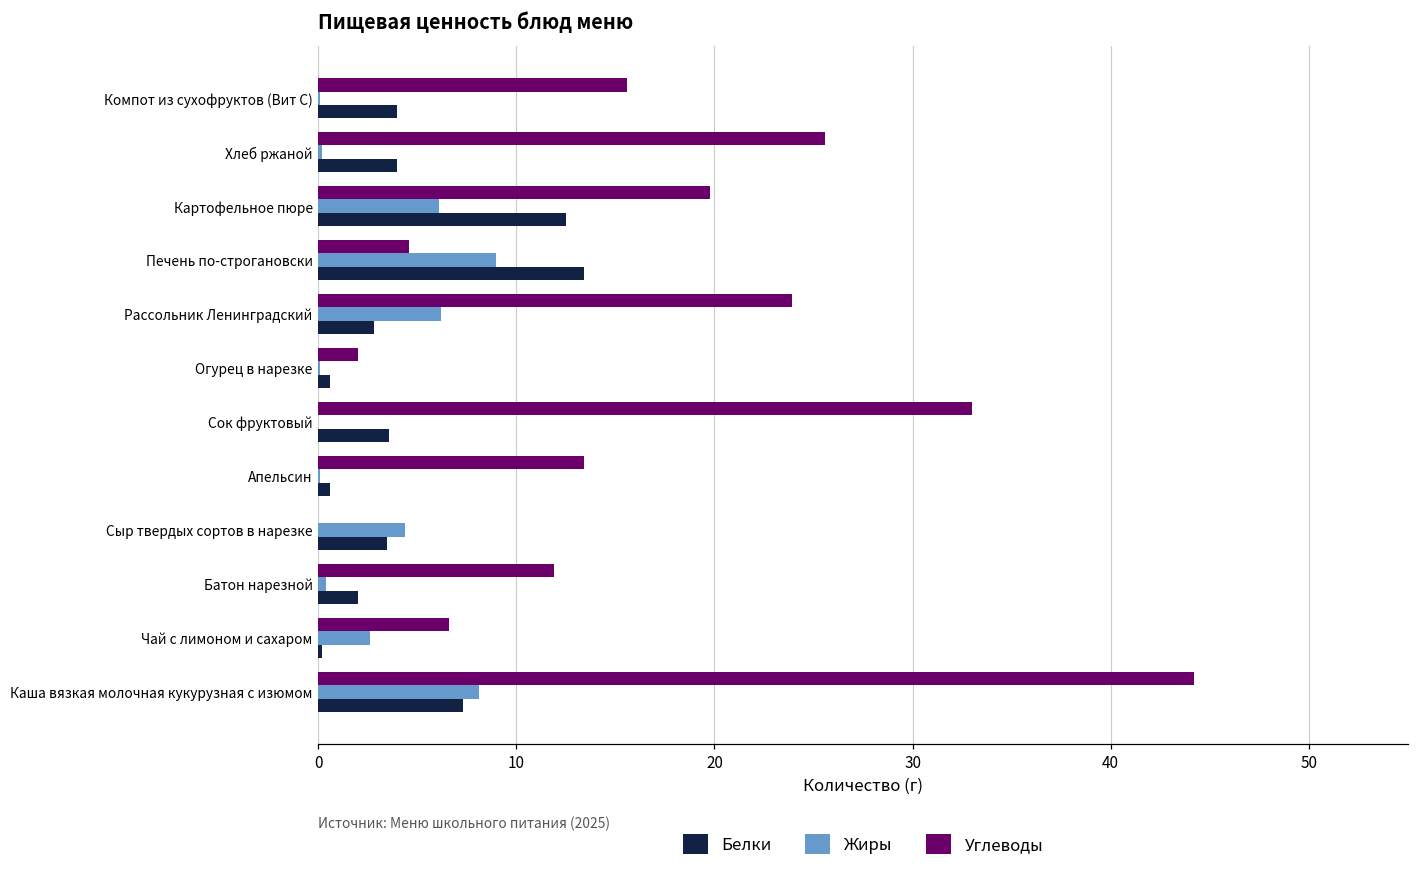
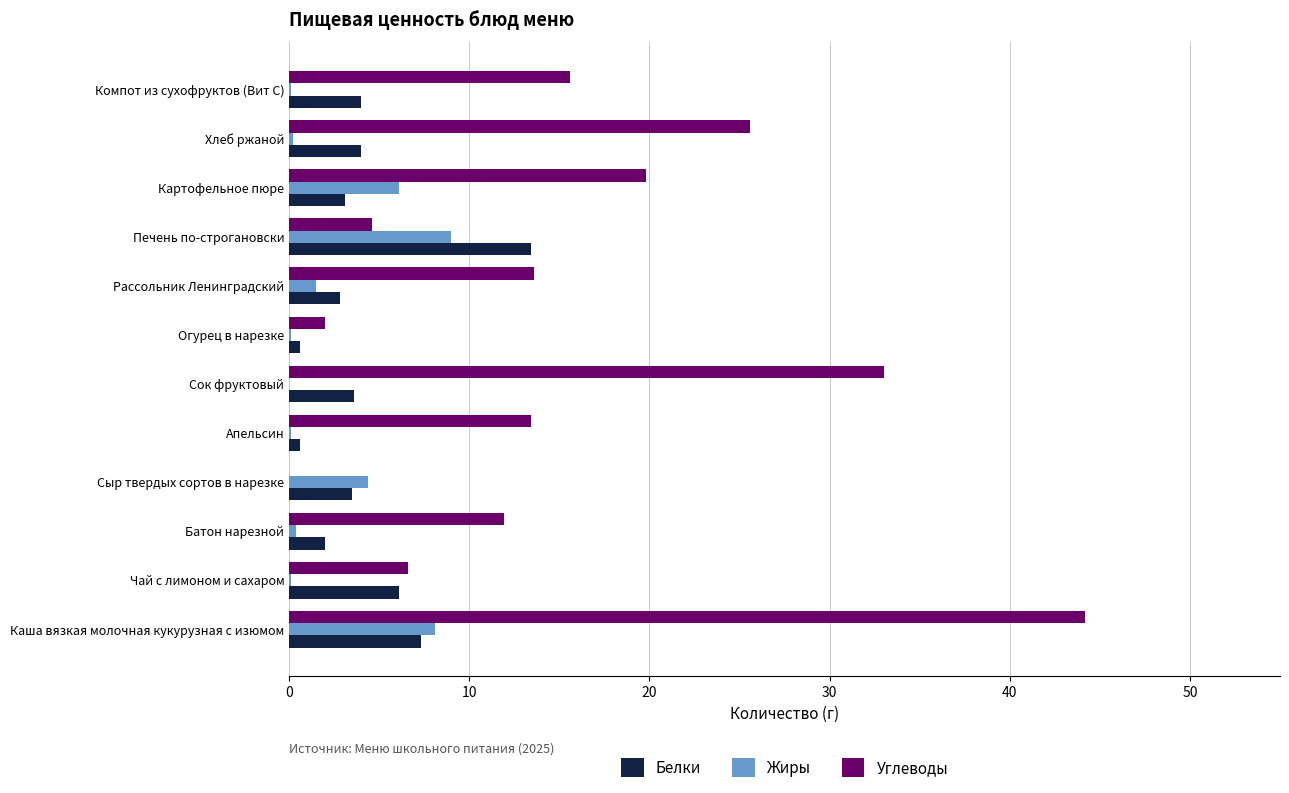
Белки, Картофельное пюре: 12.5 -> 3.1
Углеводы, Рассольник Ленинградский: 23.9 -> 13.6
Жиры, Рассольник Ленинградский: 6.2 -> 1.5
Жиры, Чай с лимоном и сахаром: 2.6 -> 0.1
Белки, Чай с лимоном и сахаром: 0.2 -> 6.1
